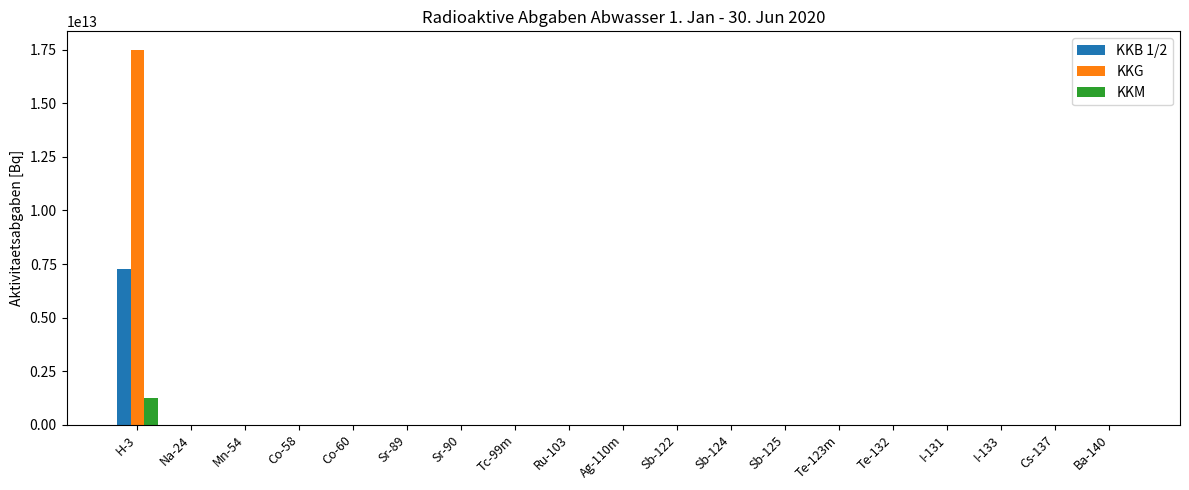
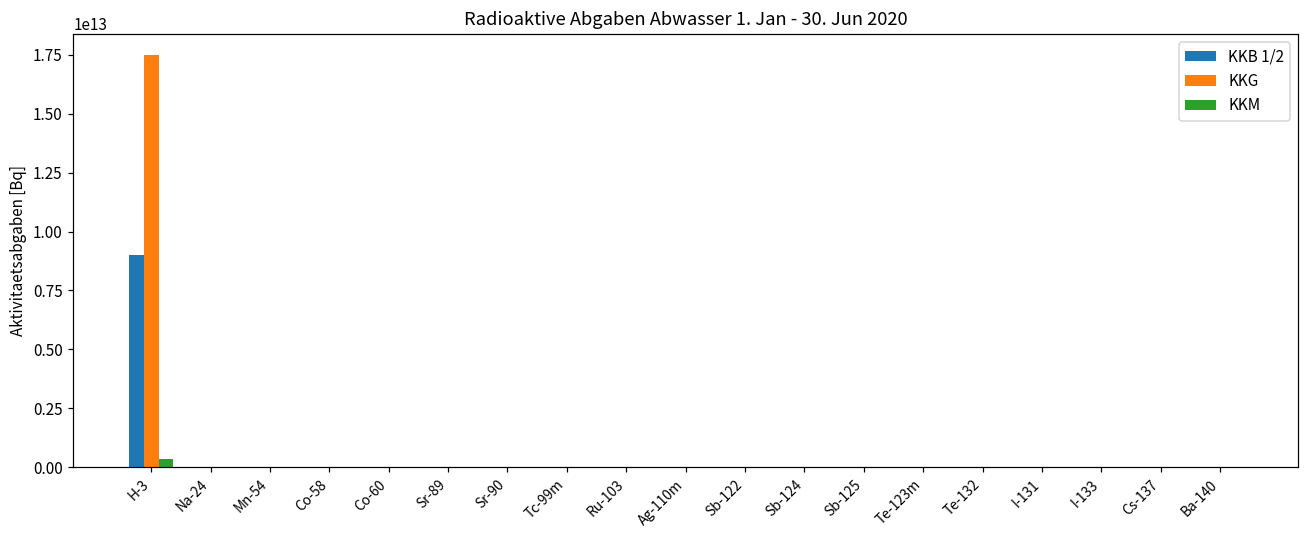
KKB 1/2, H-3: 7300000000000 -> 9000000000000
KKM, H-3: 1300000000000 -> 300000000000
